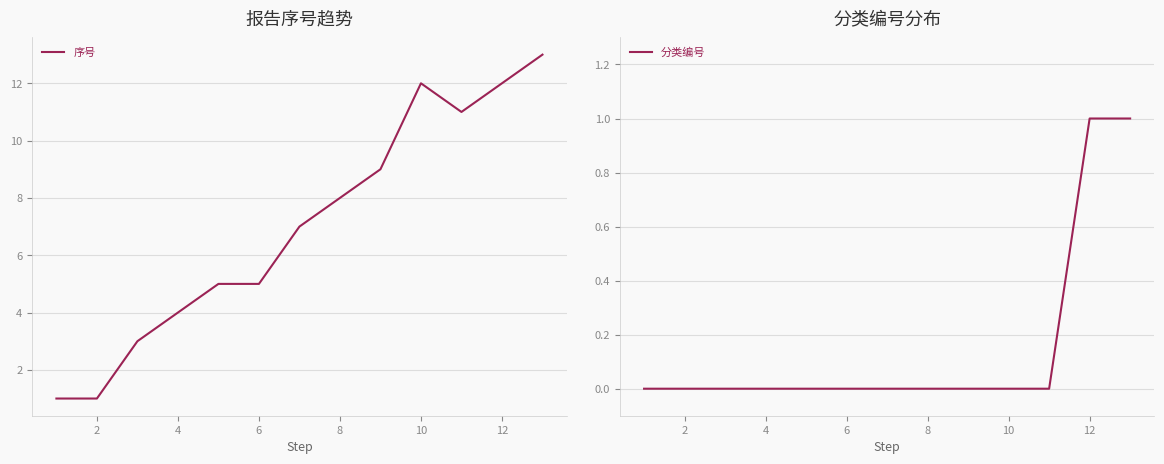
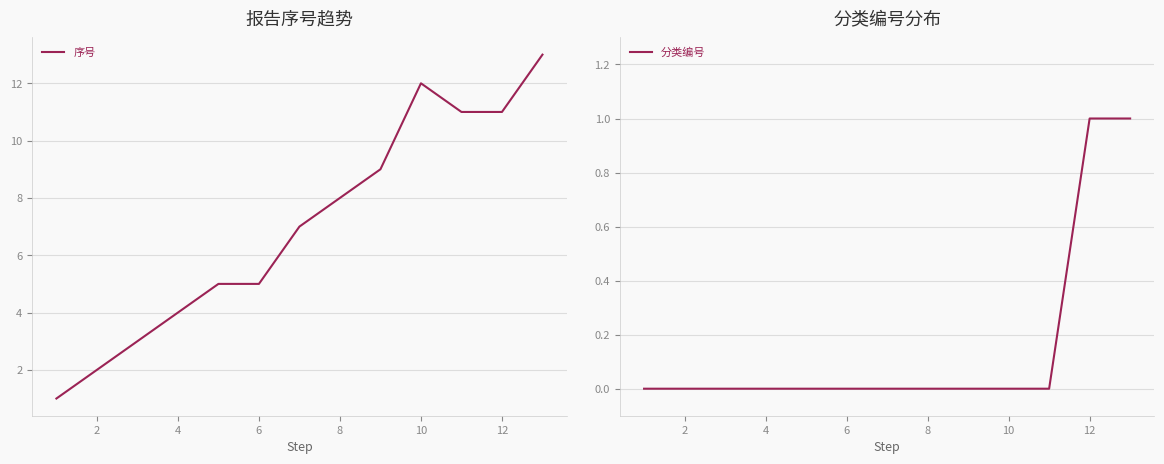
报告序号趋势, 2: 1 -> 2
报告序号趋势, 12: 12 -> 11
